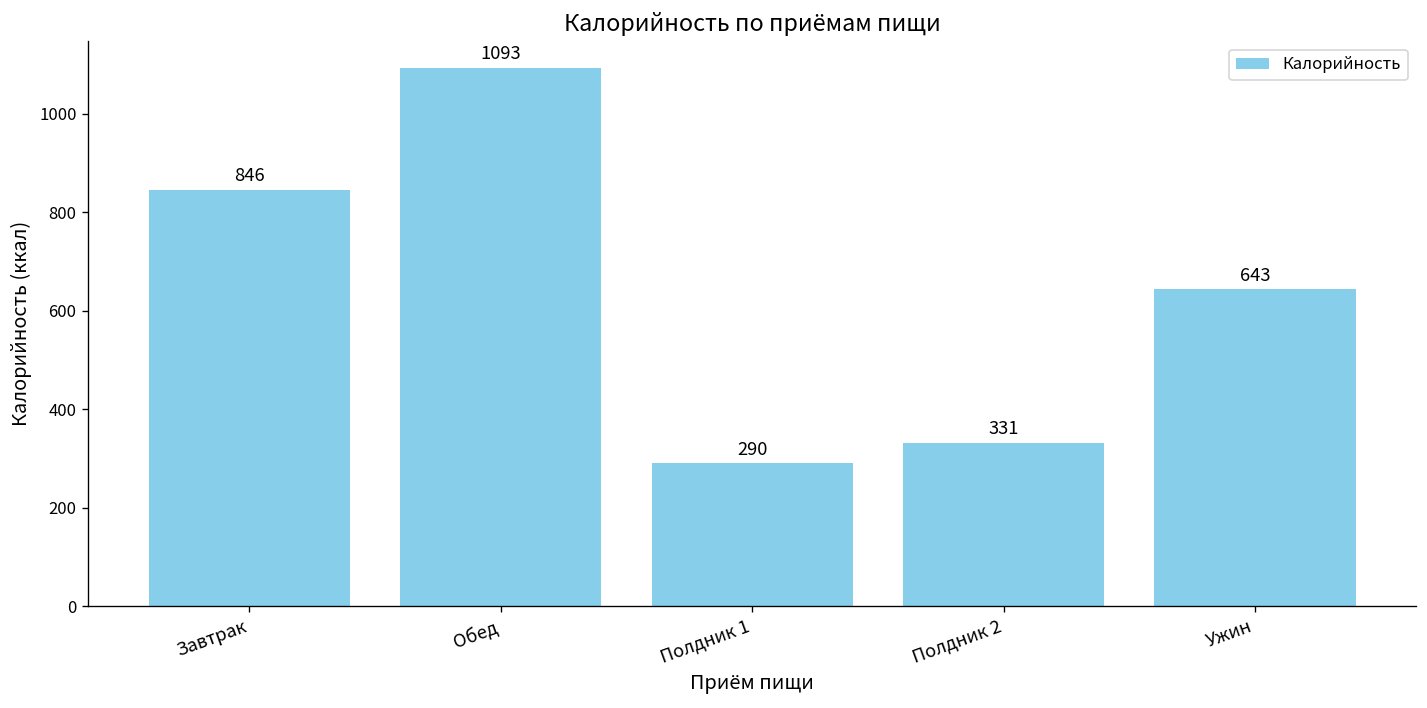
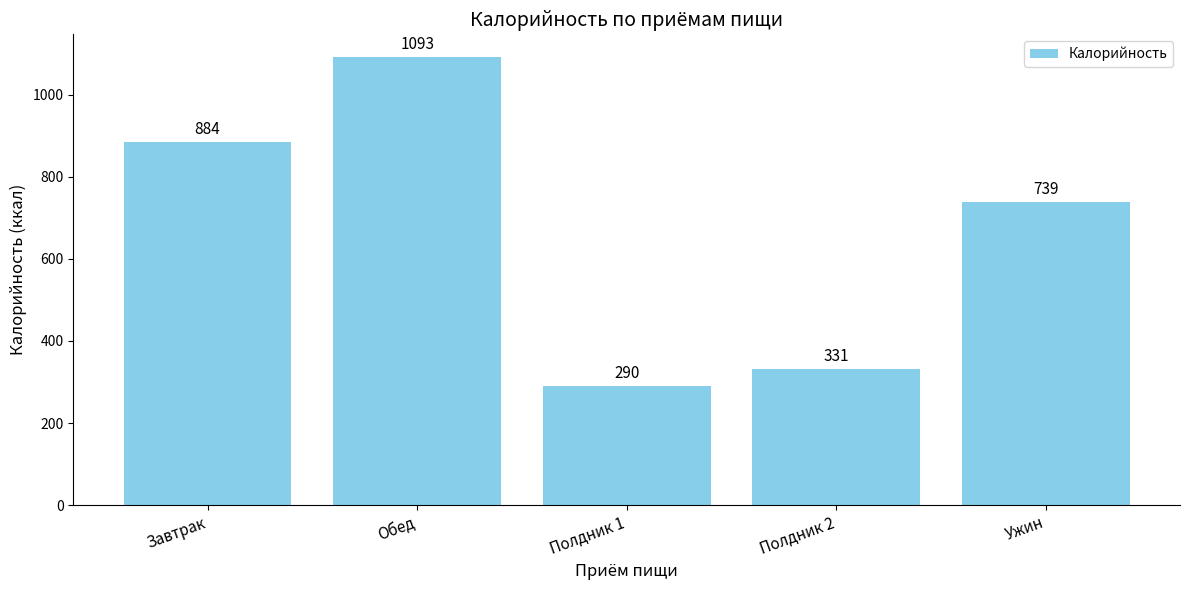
Завтрак: 846 -> 884
Ужин: 643 -> 739
